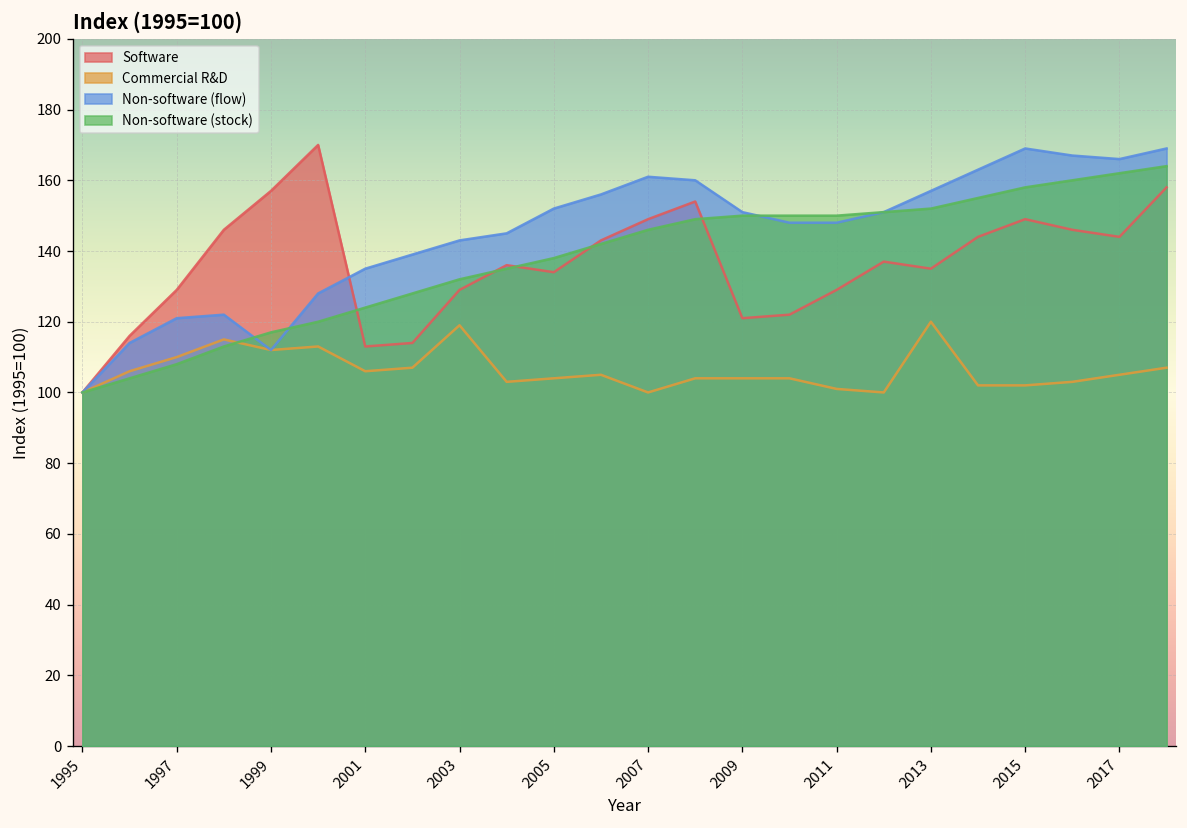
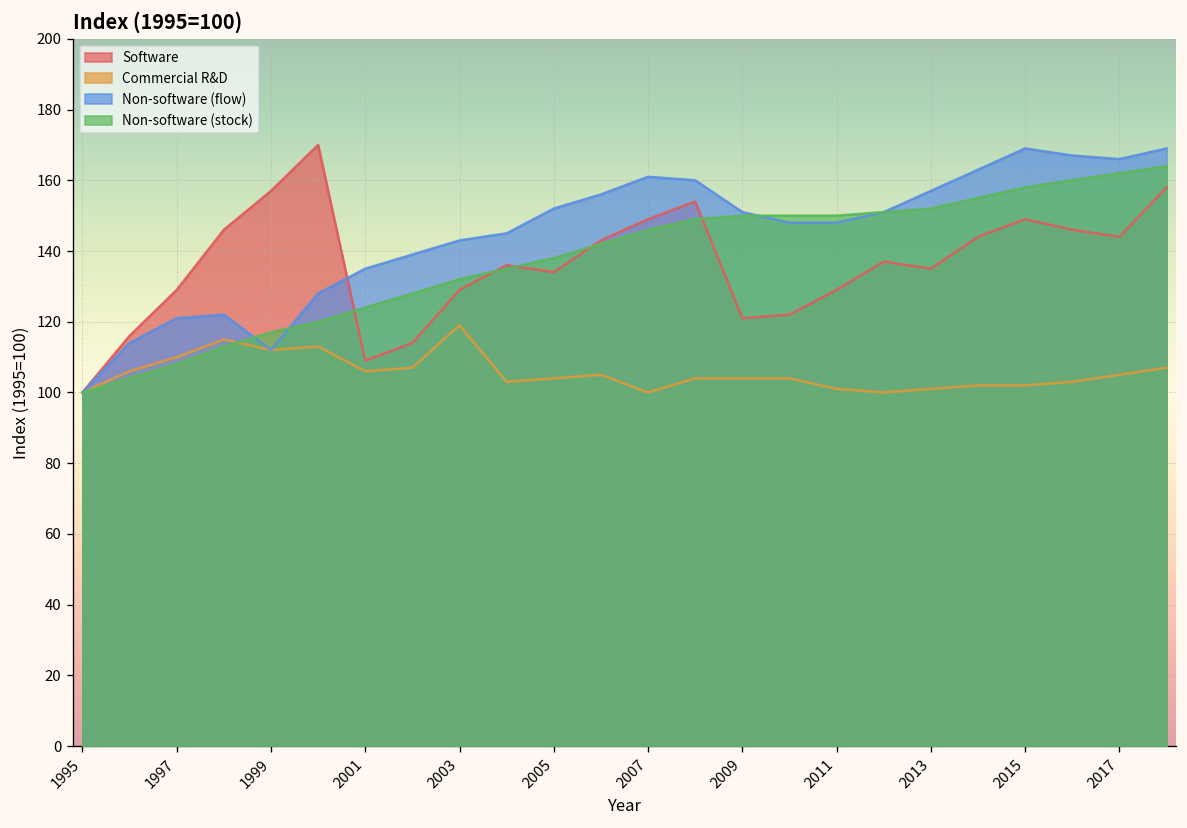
Software, 2001: 113 -> 109
Commercial R&D, 2013: 120 -> 101
